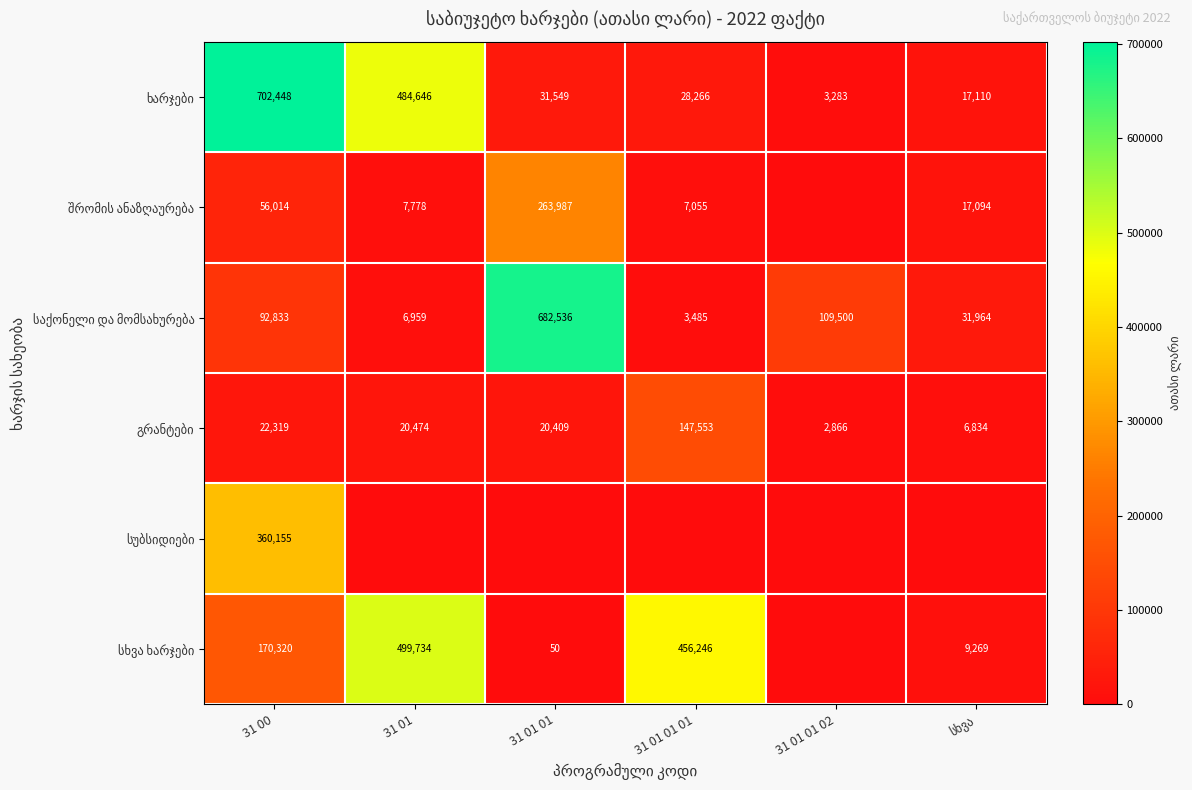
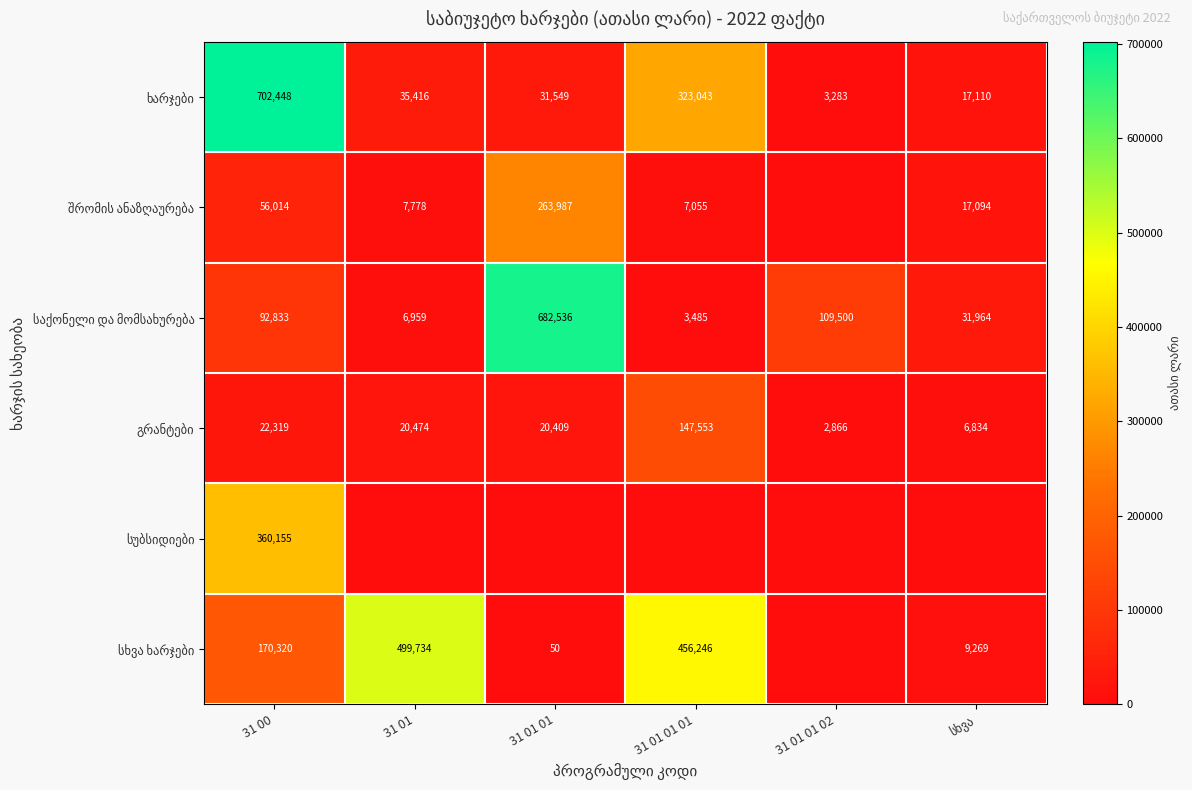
ხარჯები, 31 01: 484,646 -> 35,416
ხარჯები, 31 01 01 01: 28,266 -> 323,043
